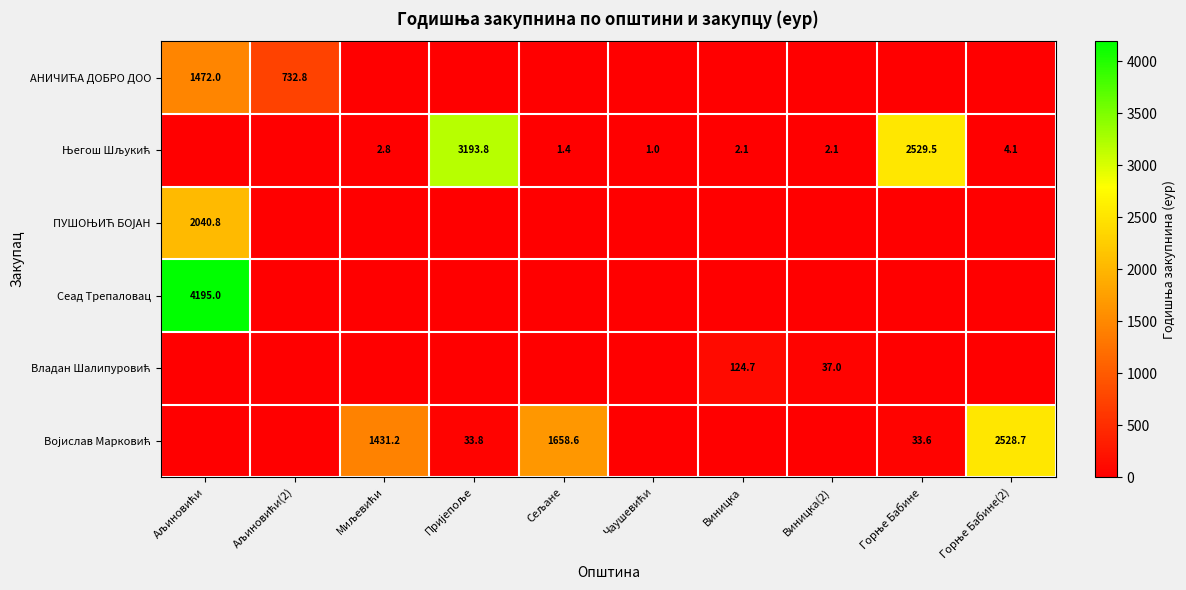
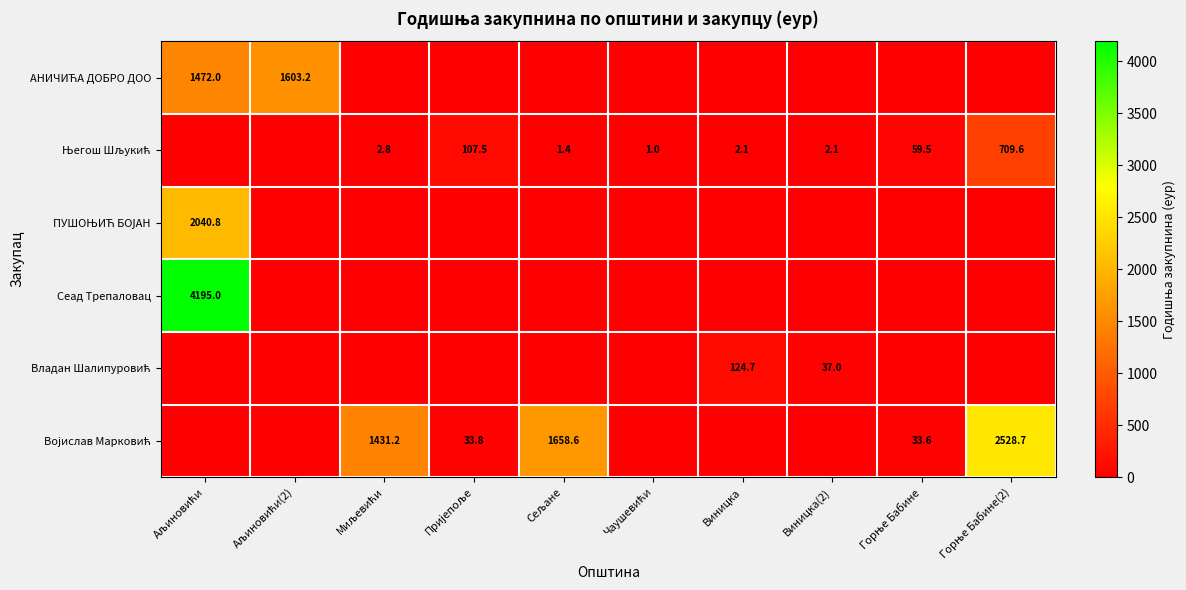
АНИЧИЋА ДОБРО ДОО, Аљиновићи(2): 732.8 -> 1603.2
Његош Шљукић, Пријепоље: 3193.8 -> 107.5
Његош Шљукић, Горње Бабине: 2529.5 -> 59.5
Његош Шљукић, Горње Бабине(2): 4.1 -> 709.6
